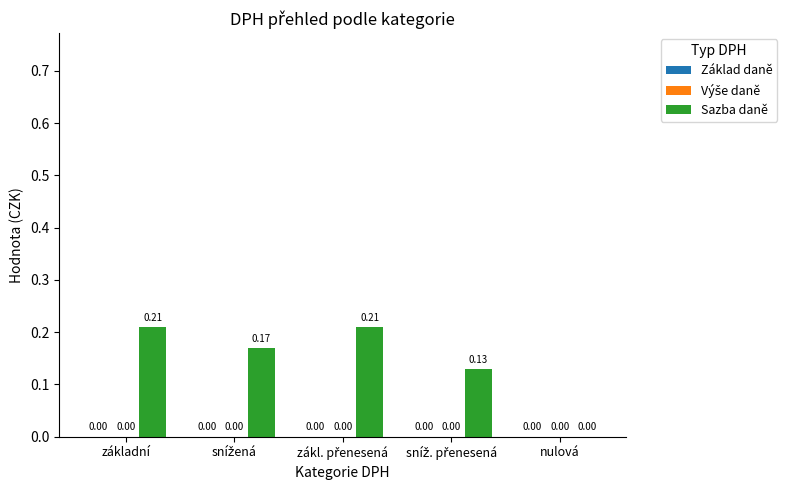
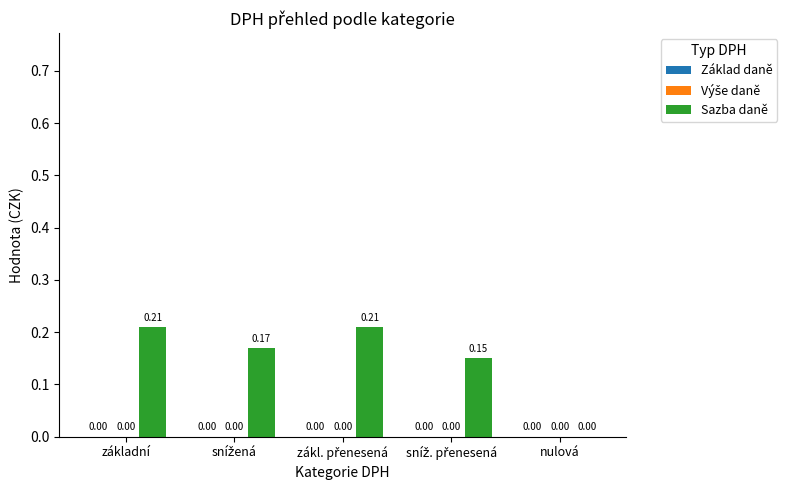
Sazba daně, sníž. přenesená: 0.13 -> 0.15
